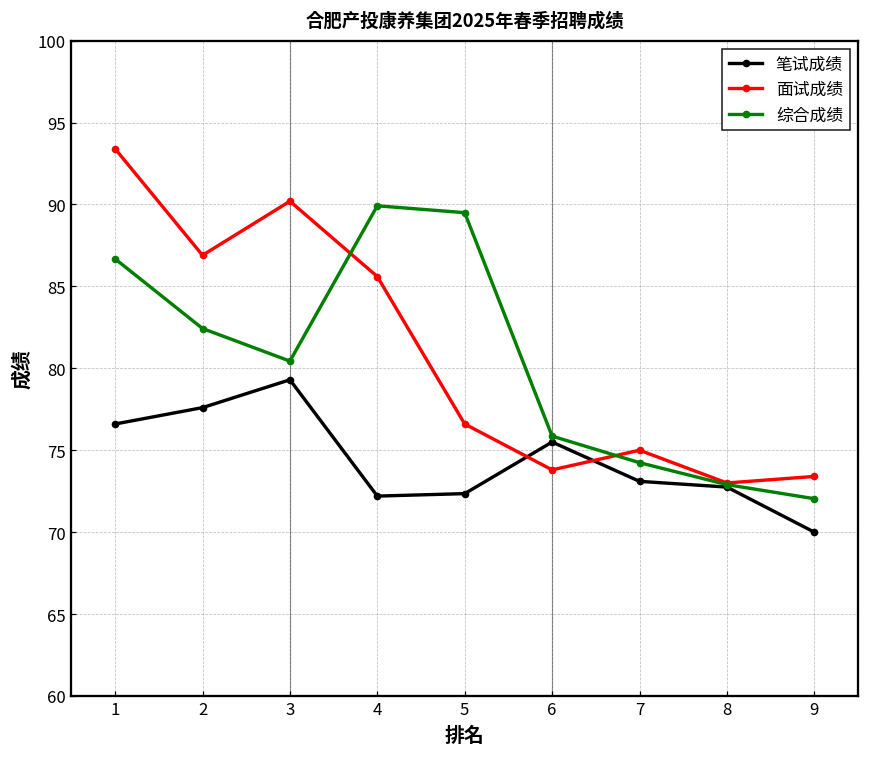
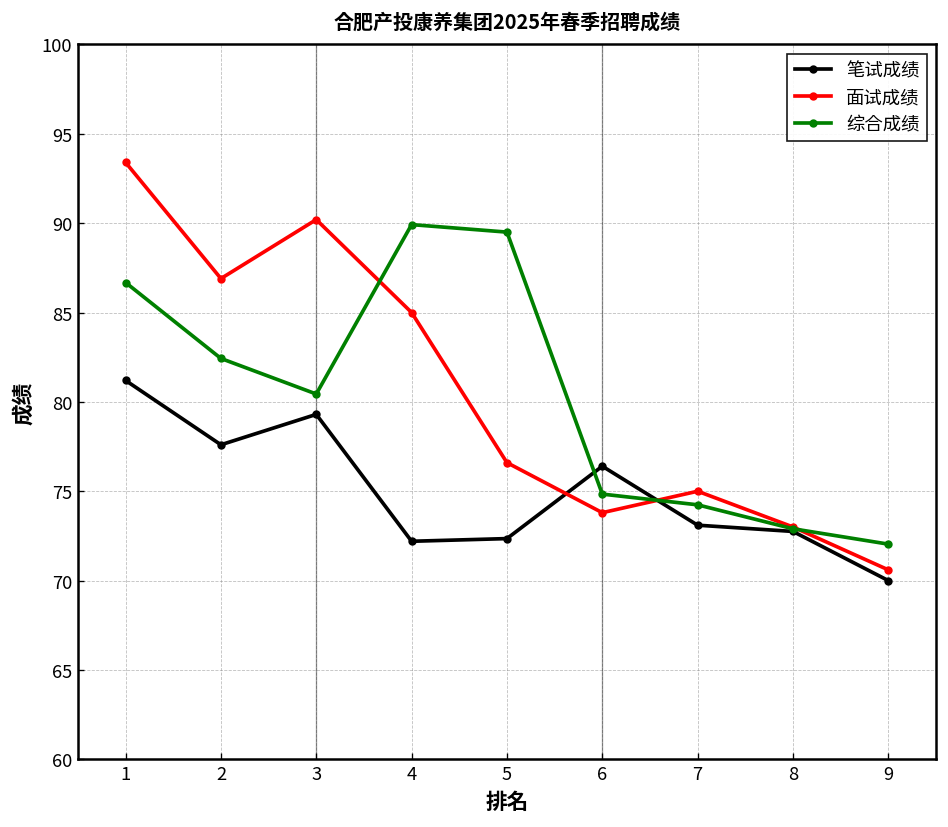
笔试成绩, 1: 76.6 -> 81.2
面试成绩, 4: 85.6 -> 85.0
笔试成绩, 6: 75.5 -> 76.4
综合成绩, 6: 75.9 -> 74.8
面试成绩, 9: 73.4 -> 70.6
